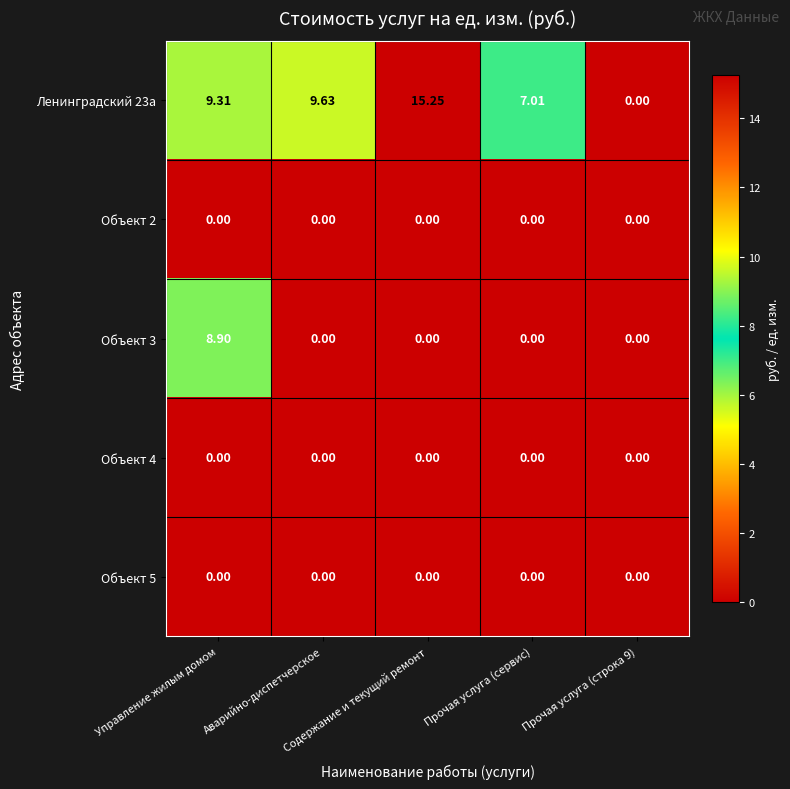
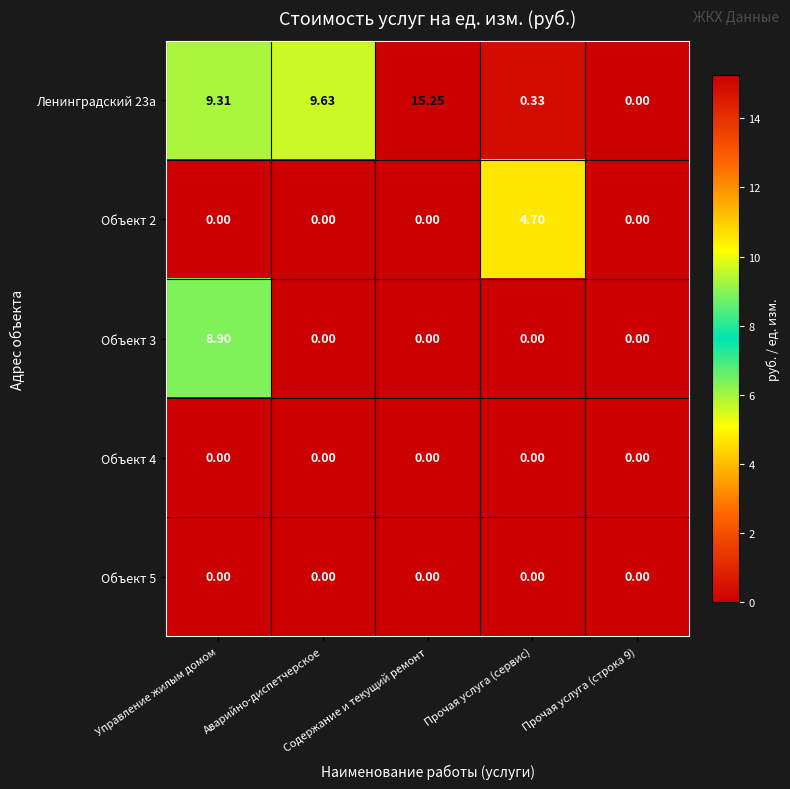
Ленинградский 23а, Прочая услуга (сервис): 7.01 -> 0.33
Объект 2, Прочая услуга (сервис): 0.00 -> 4.70
